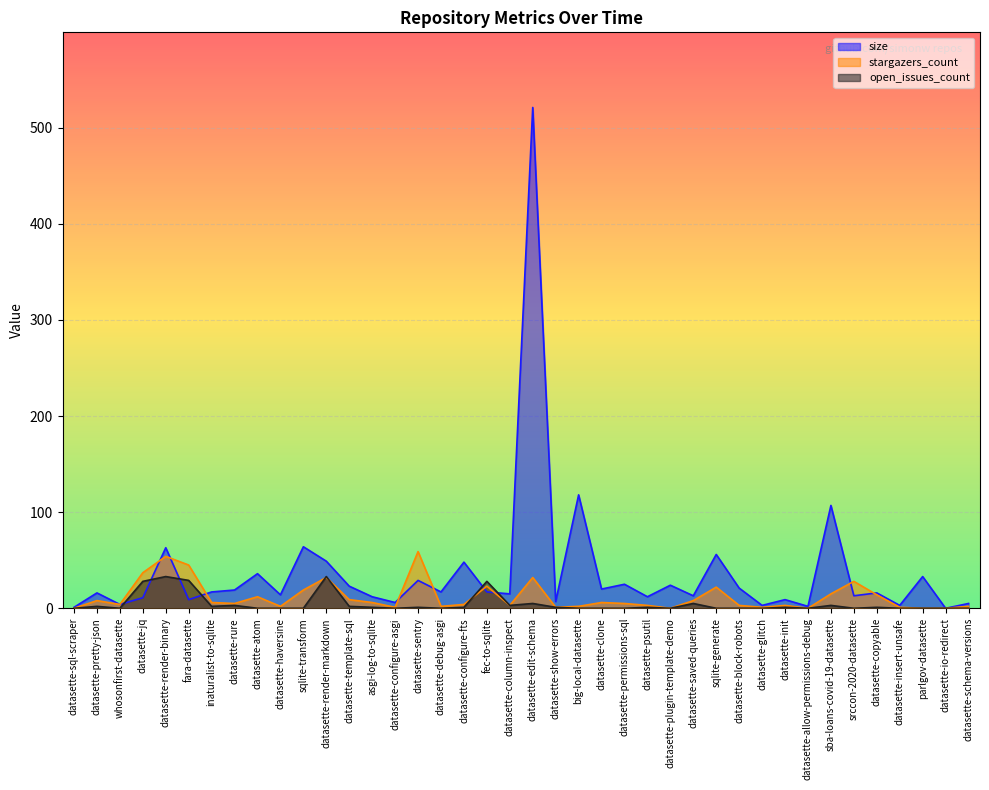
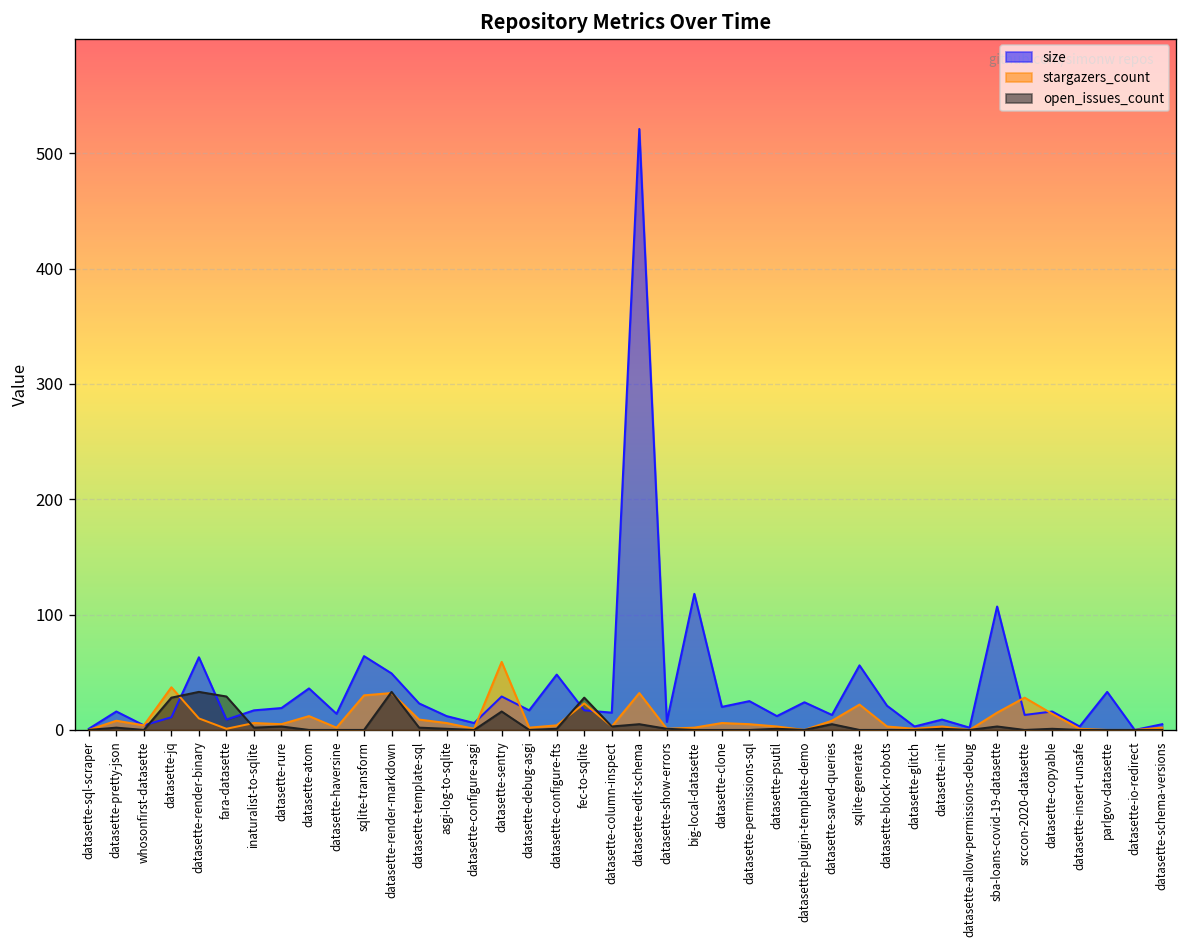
stargazers_count, datasette-render-binary: 50 -> 10
stargazers_count, fara-datasette: 50 -> 0
stargazers_count, sqlite-transform: 20 -> 30
open_issues_count, datasette-sentry: 0 -> 20
